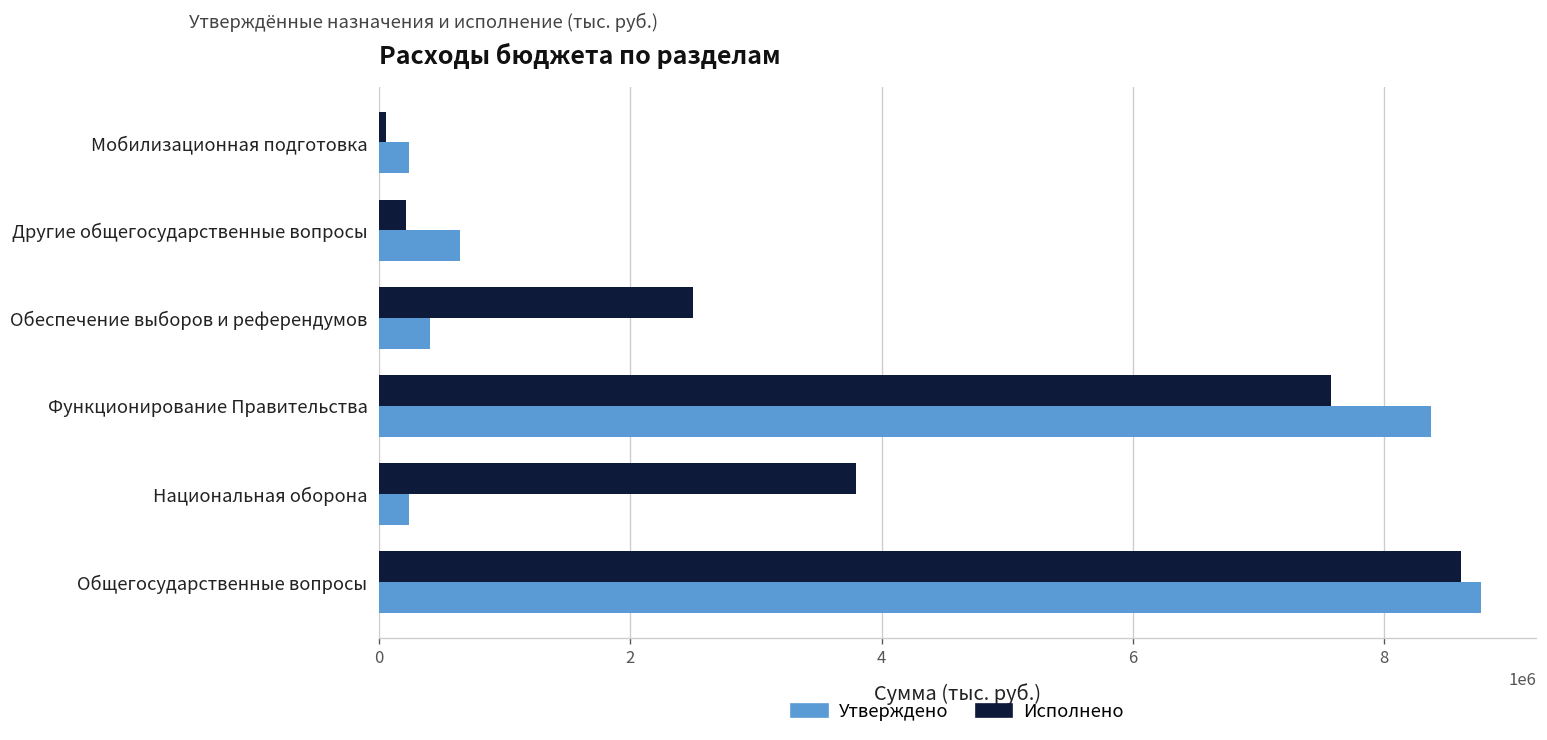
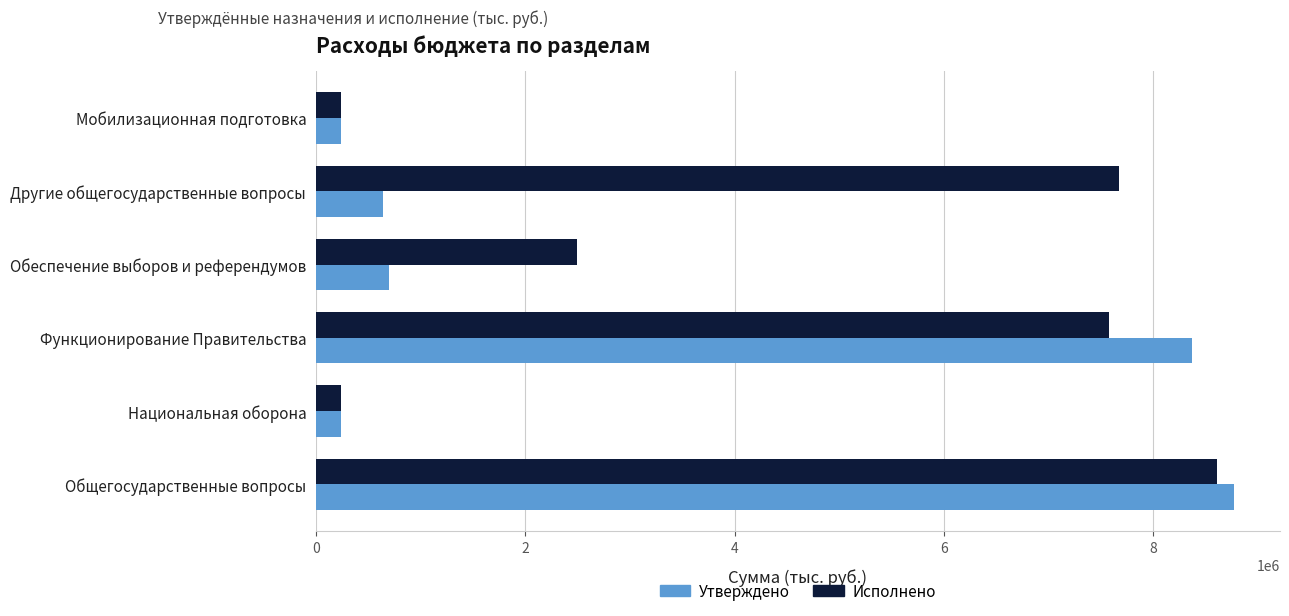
Исполнено, Мобилизационная подготовка: 60000 -> 240000
Исполнено, Другие общегосударственные вопросы: 210000 -> 7670000
Утверждено, Обеспечение выборов и референдумов: 410000 -> 700000
Исполнено, Национальная оборона: 3800000 -> 240000
